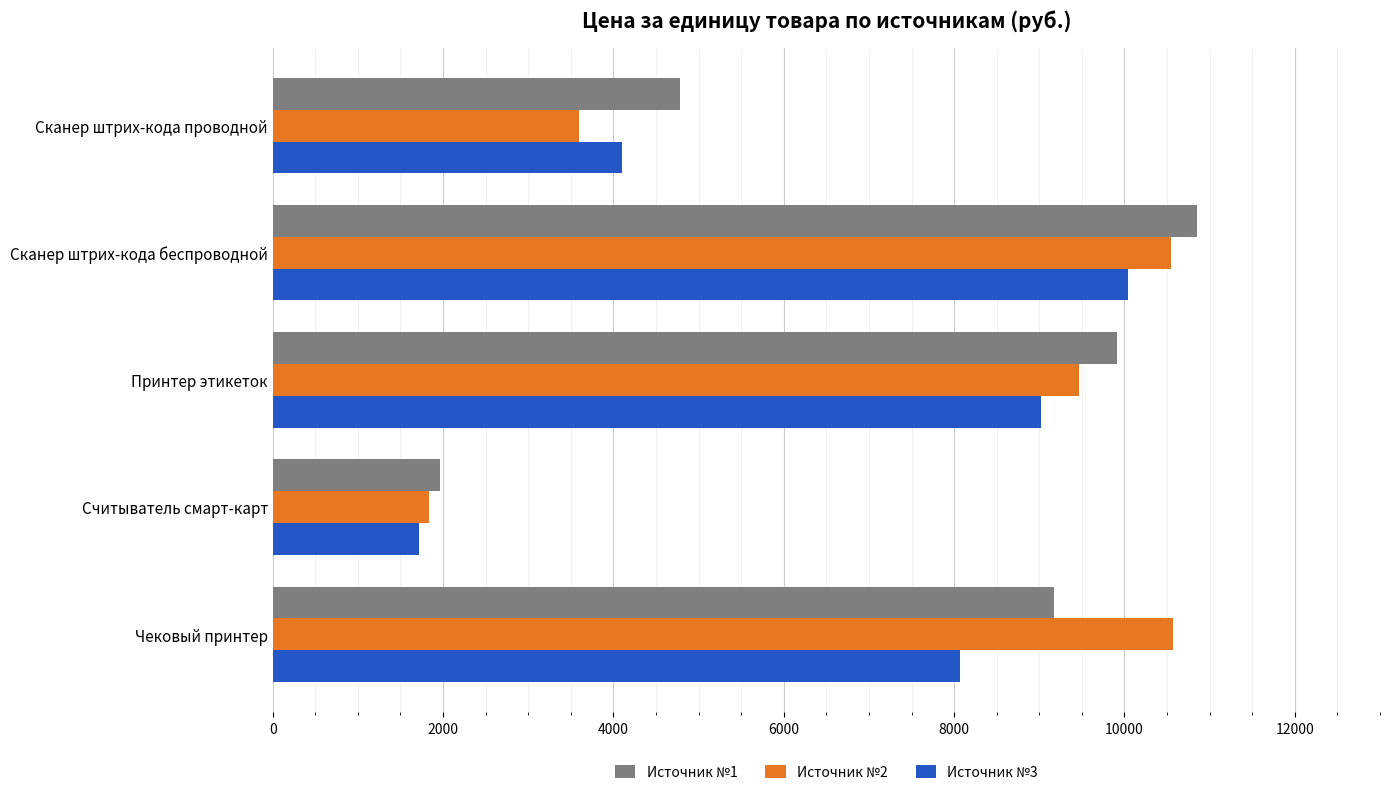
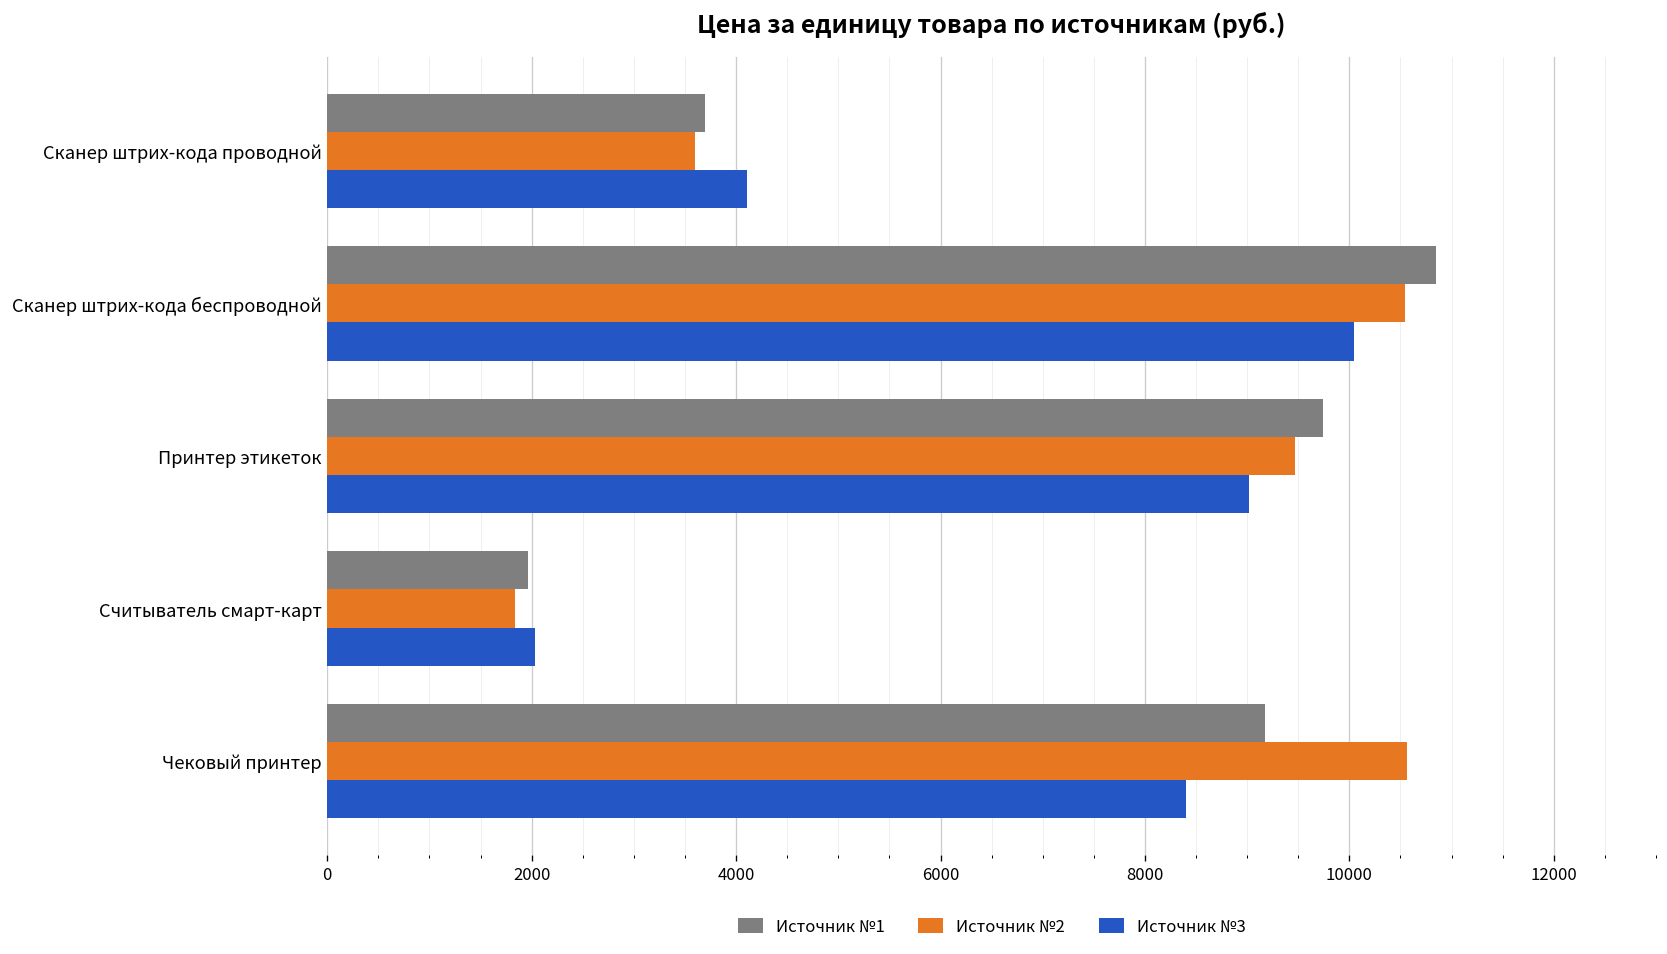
Источник №1, Сканер штрих-кода проводной: 4800 -> 3700
Источник №1, Принтер этикеток: 9900 -> 9700
Источник №3, Считыватель смарт-карт: 1700 -> 2000
Источник №3, Чековый принтер: 8100 -> 8400
